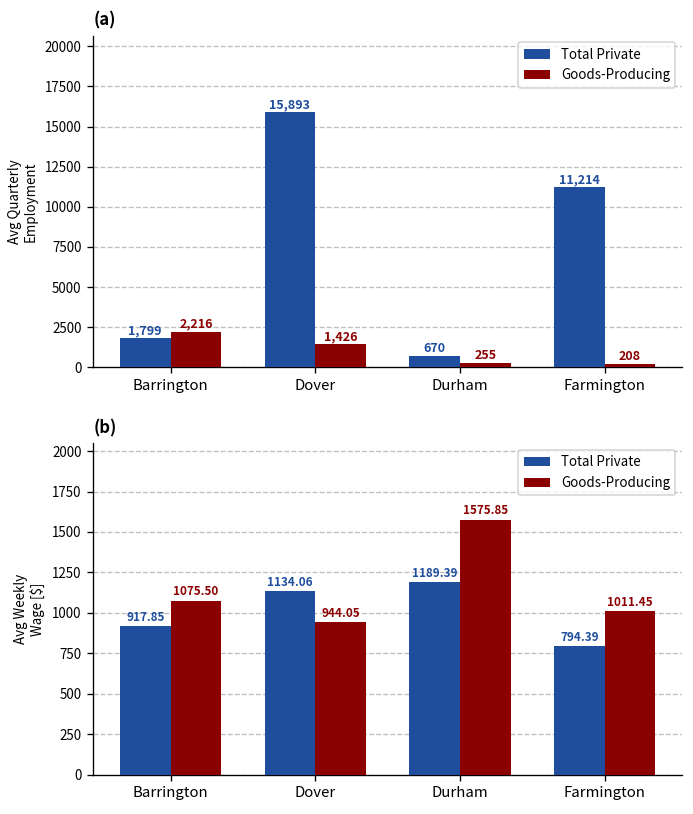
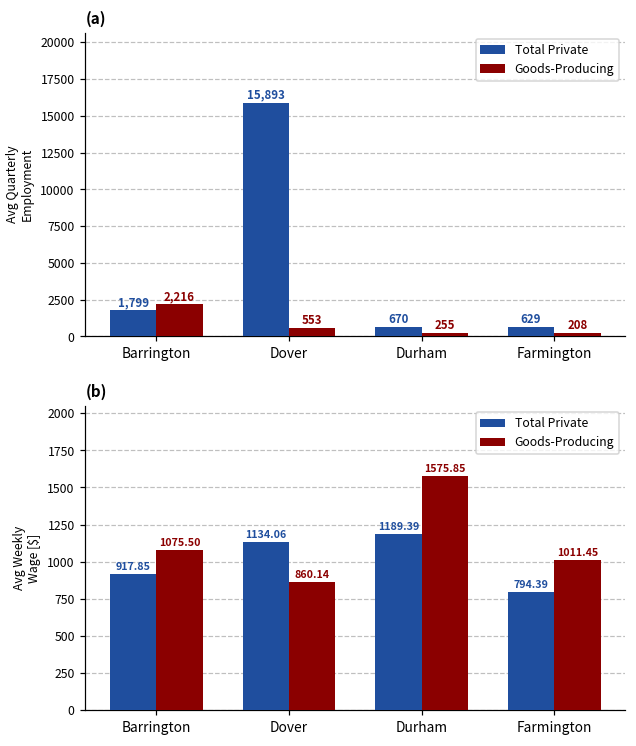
(a), Goods-Producing, Dover: 1,426 -> 553
(a), Total Private, Farmington: 11,214 -> 629
(b), Goods-Producing, Dover: 944.05 -> 860.14
